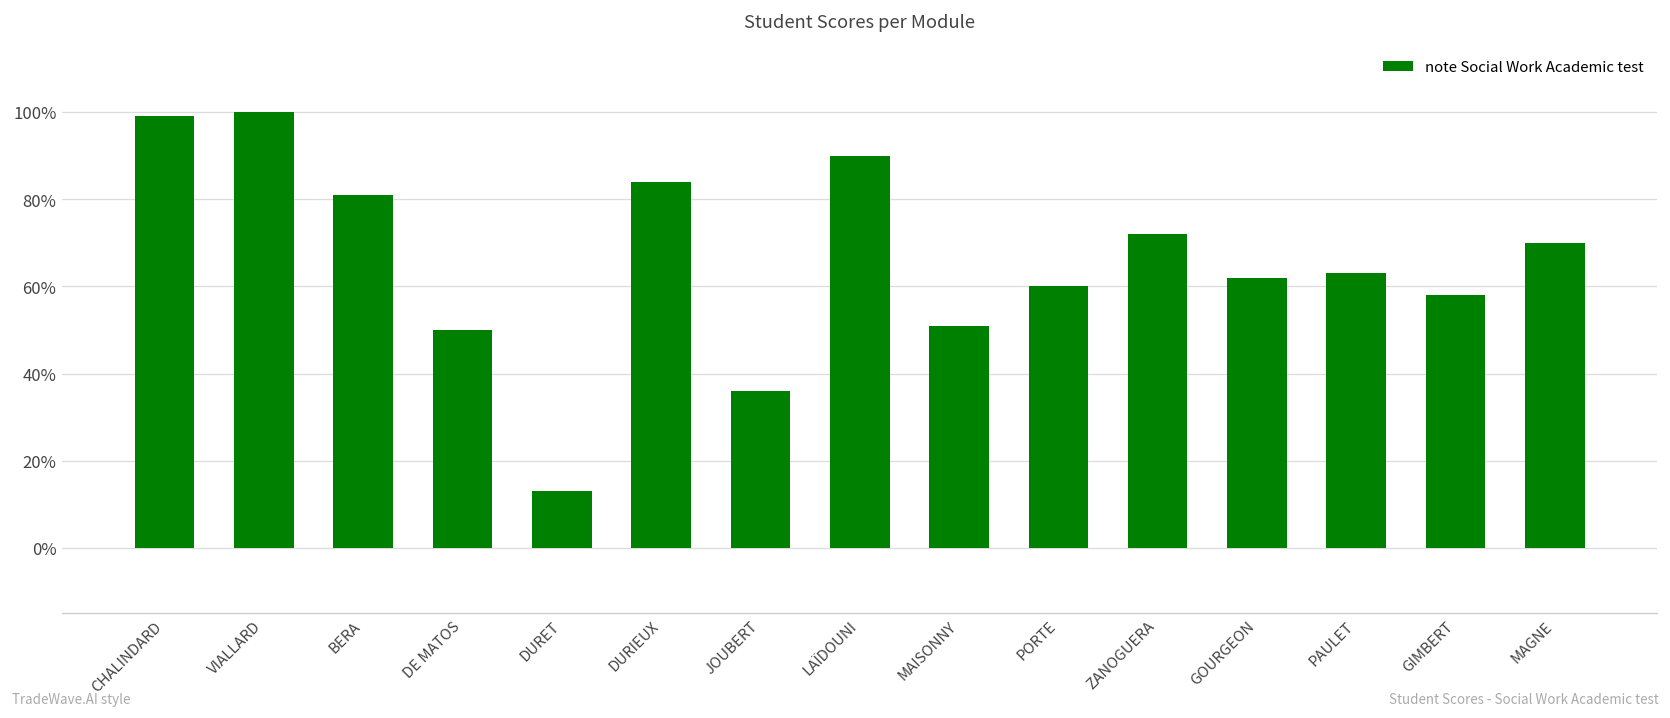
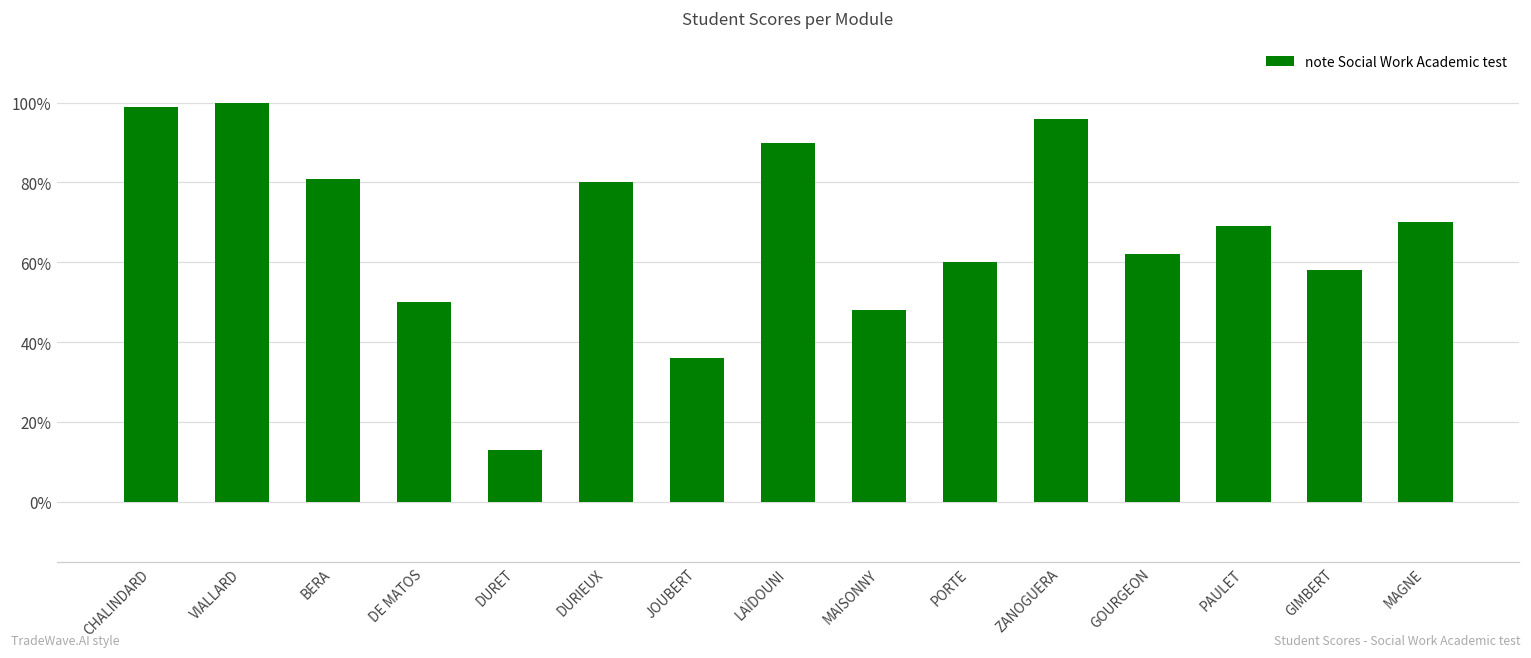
DURIEUX: 84% -> 80%
MAISONNY: 51% -> 48%
ZANOGUERA: 72% -> 96%
PAULET: 63% -> 69%
